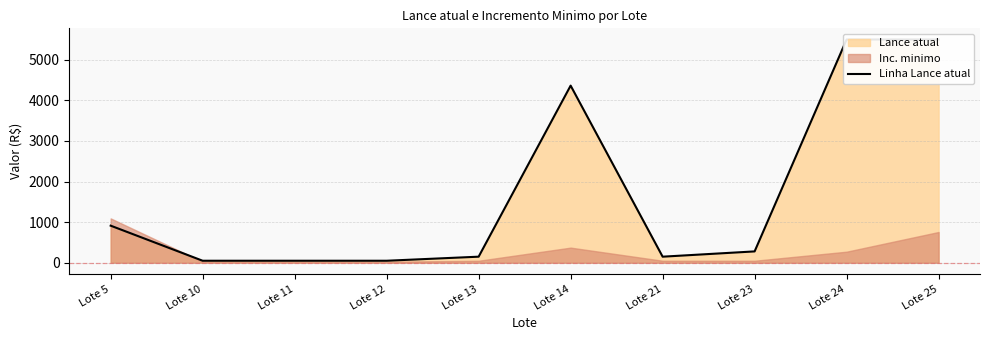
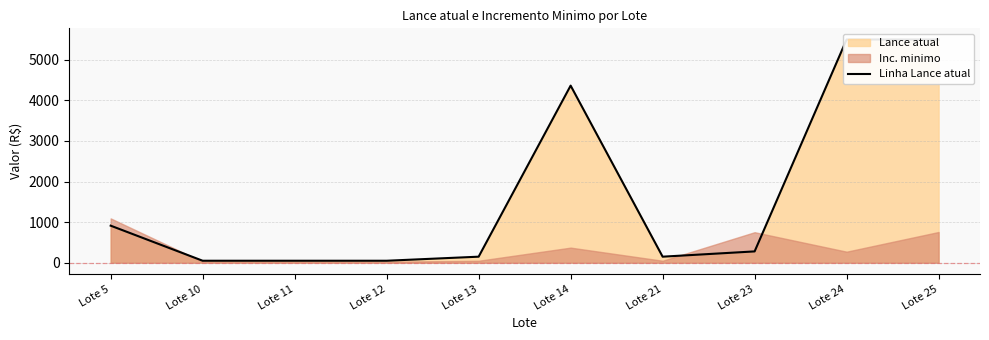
Inc. minimo, Lote 23: 100 -> 800
